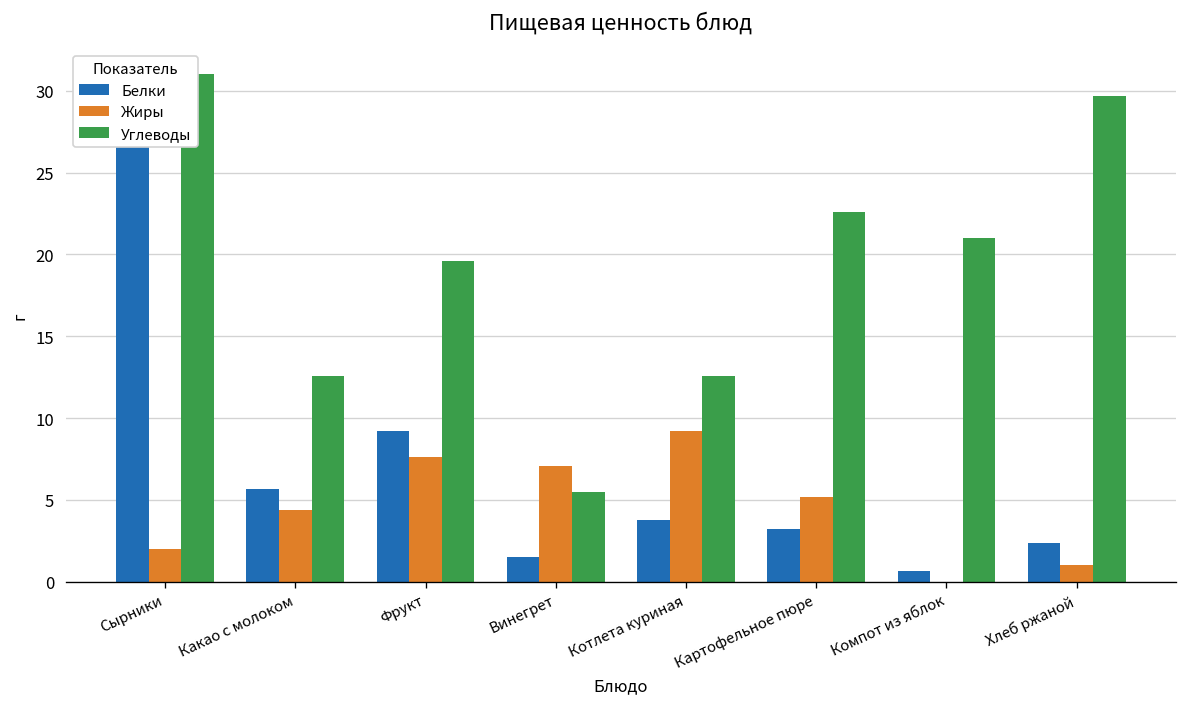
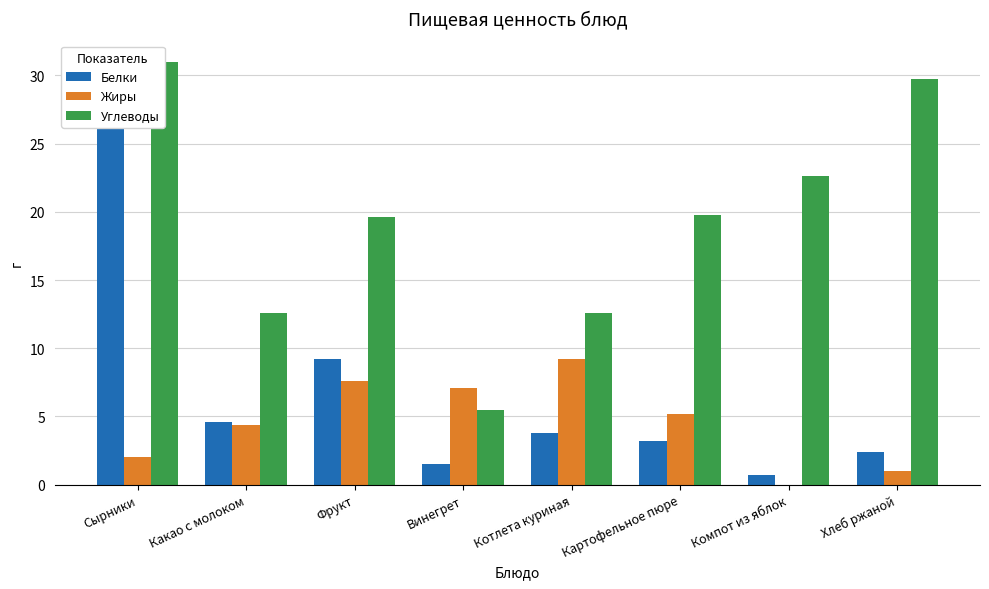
Белки, Какао с молоком: 5.7 -> 4.6
Углеводы, Картофельное пюре: 22.6 -> 19.8
Углеводы, Компот из яблок: 21.0 -> 22.7
